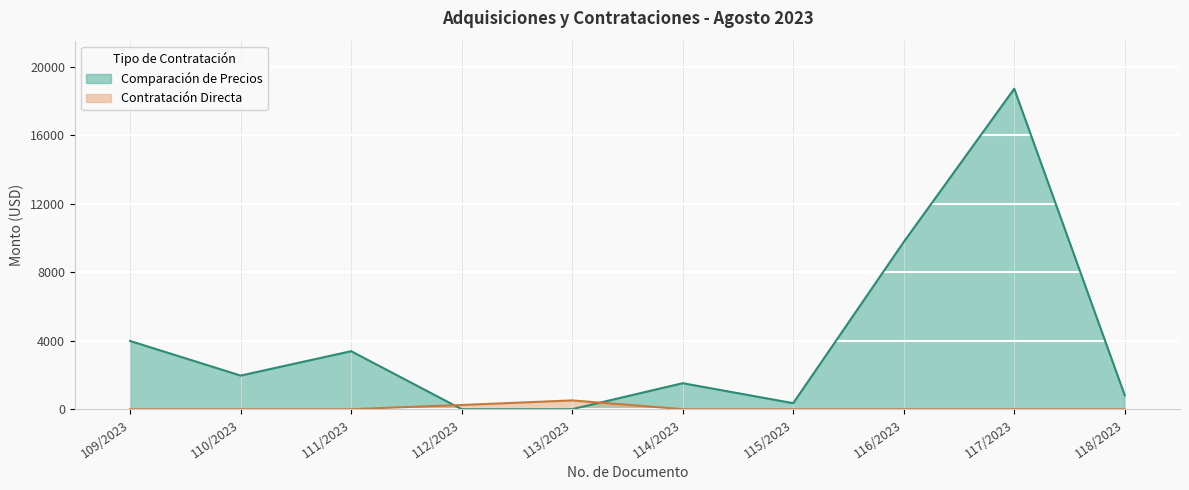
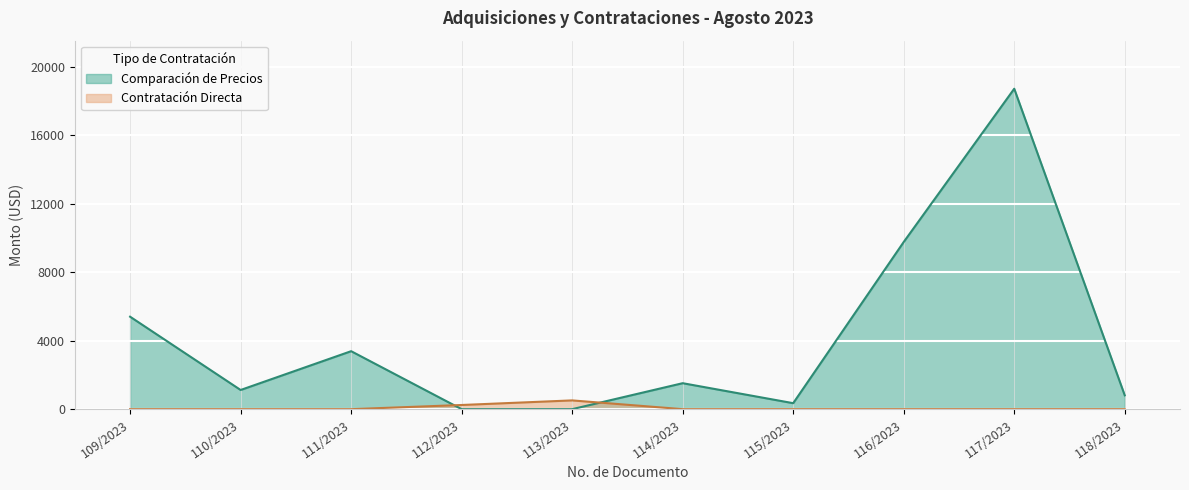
Comparación de Precios, 109/2023: 4000 -> 5400
Comparación de Precios, 110/2023: 2000 -> 1100
